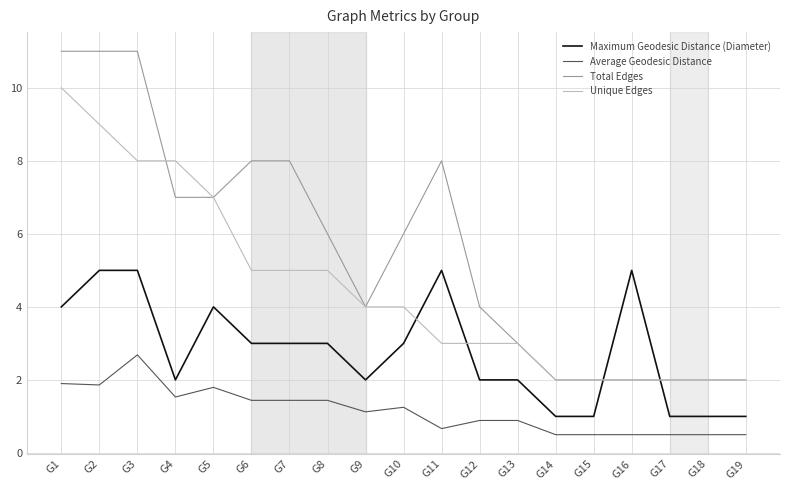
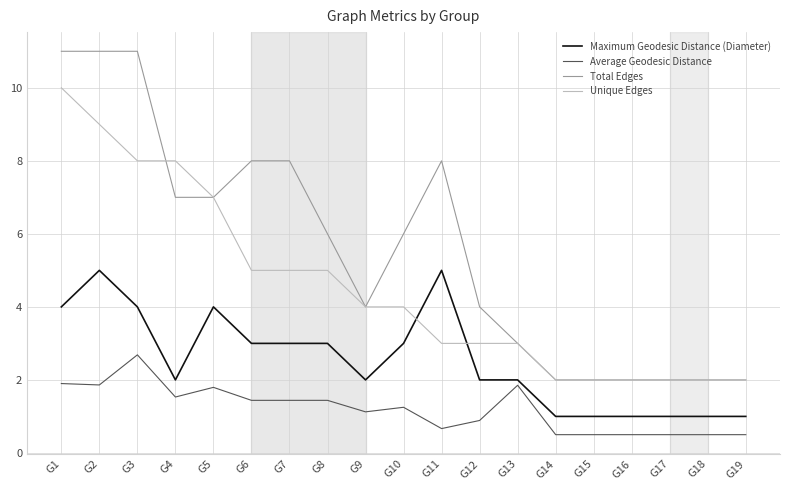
Maximum Geodesic Distance (Diameter), G3: 5 -> 4
Average Geodesic Distance, G13: 0.9 -> 1.9
Maximum Geodesic Distance (Diameter), G16: 5 -> 1
